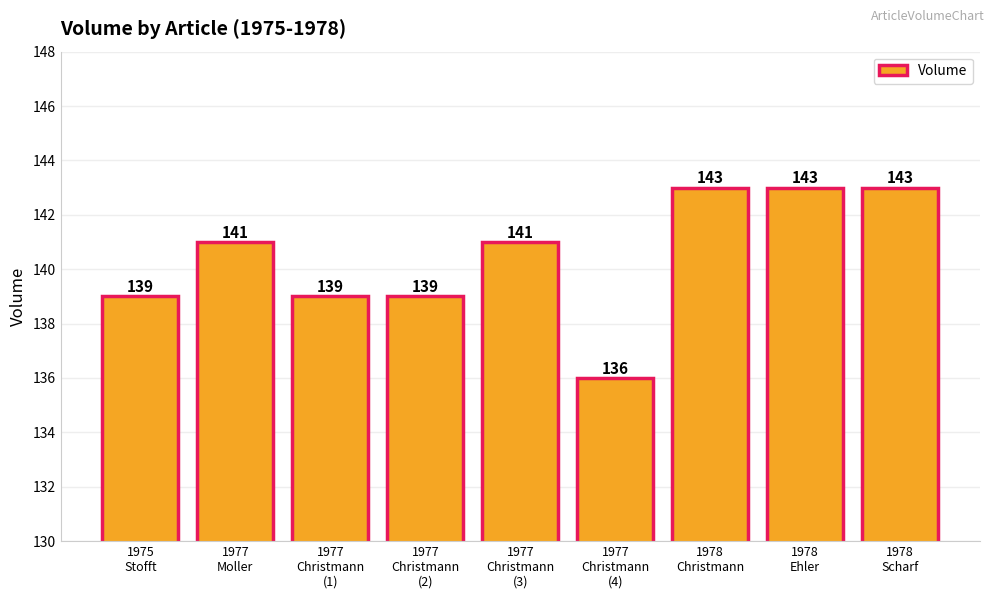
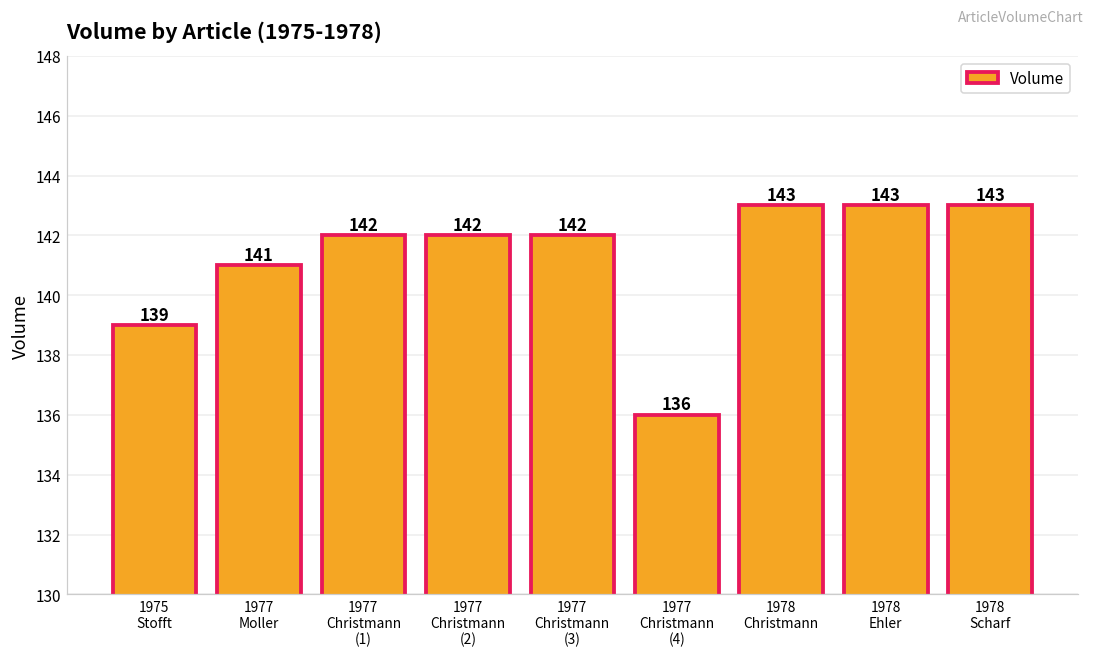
1977 Christmann (1): 139 -> 142
1977 Christmann (2): 139 -> 142
1977 Christmann (3): 141 -> 142
